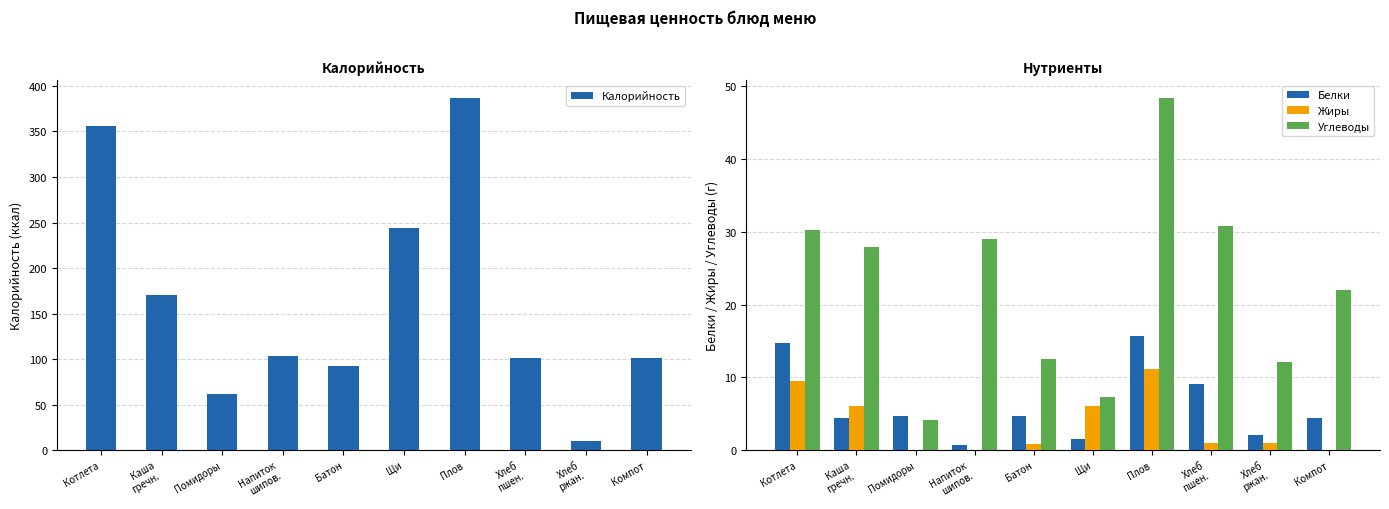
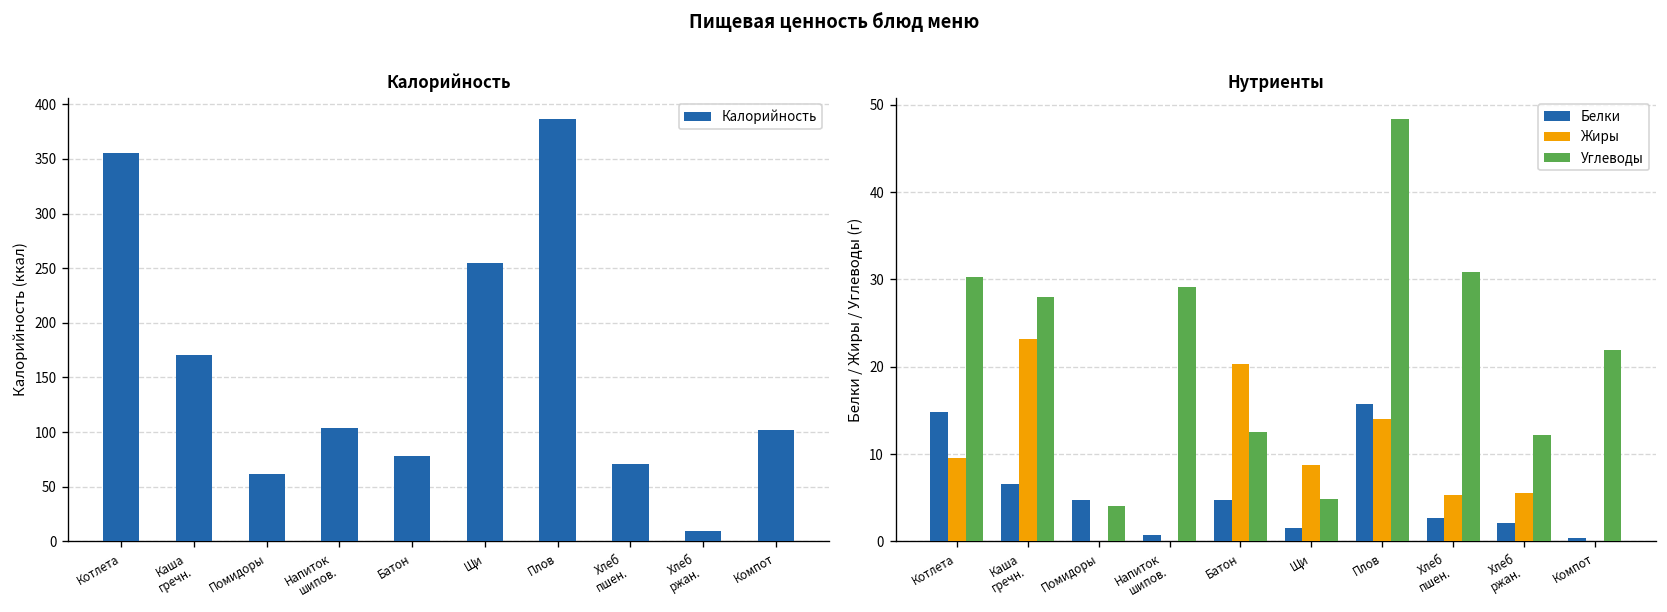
Калорийность, Батон: 90 -> 80
Калорийность, Щи: 240 -> 260
Калорийность, Хлеб пшен.: 100 -> 70
Нутриенты, Белки, Каша гречн.: 4 -> 7
Нутриенты, Жиры, Каша гречн.: 6 -> 23
Нутриенты, Жиры, Батон: 1 -> 20
Нутриенты, Жиры, Щи: 6 -> 9
Нутриенты, Углеводы, Щи: 7 -> 5
Нутриенты, Жиры, Плов: 11 -> 14
Нутриенты, Белки, Хлеб пшен.: 9 -> 3
Нутриенты, Жиры, Хлеб пшен.: 1 -> 5
Нутриенты, Жиры, Хлеб ржан.: 1 -> 6
Нутриенты, Белки, Компот: 4 -> 0
